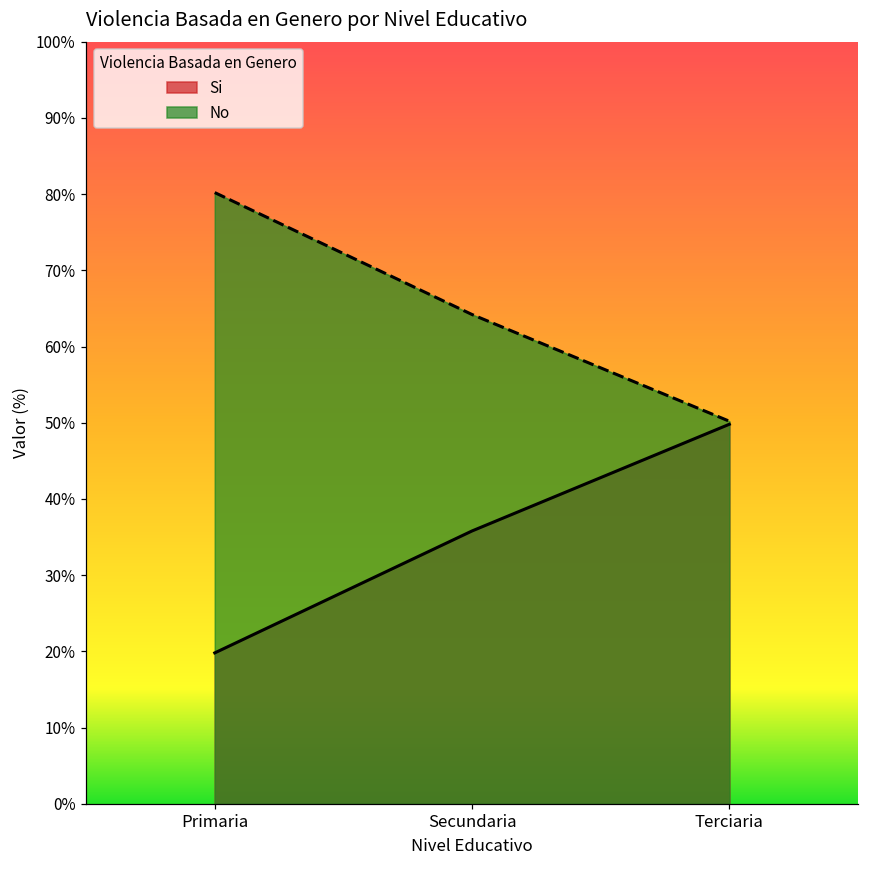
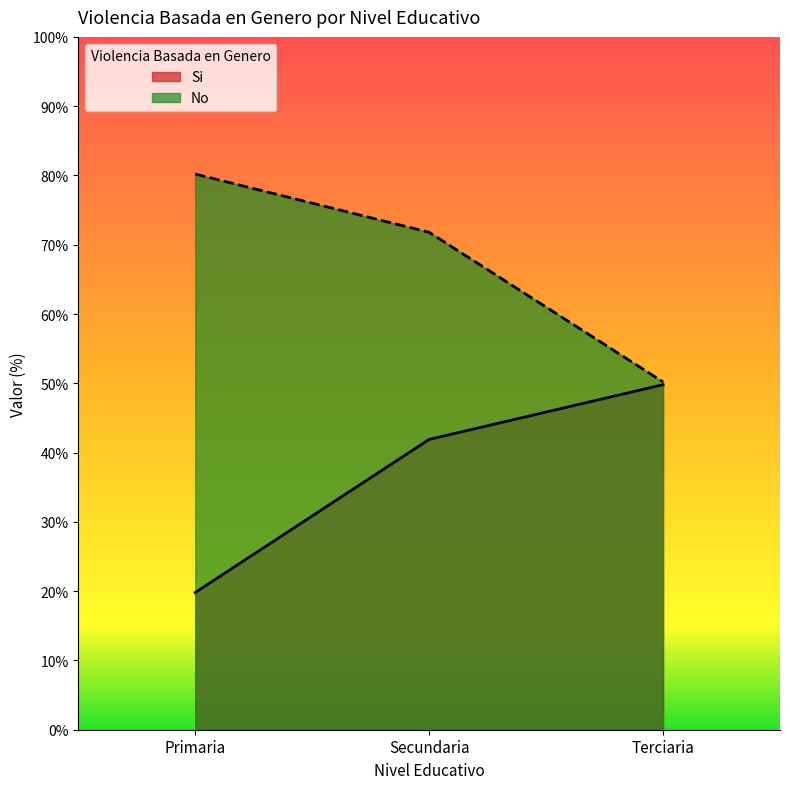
Si, Secundaria: 36% -> 42%
No, Secundaria: 64% -> 72%
